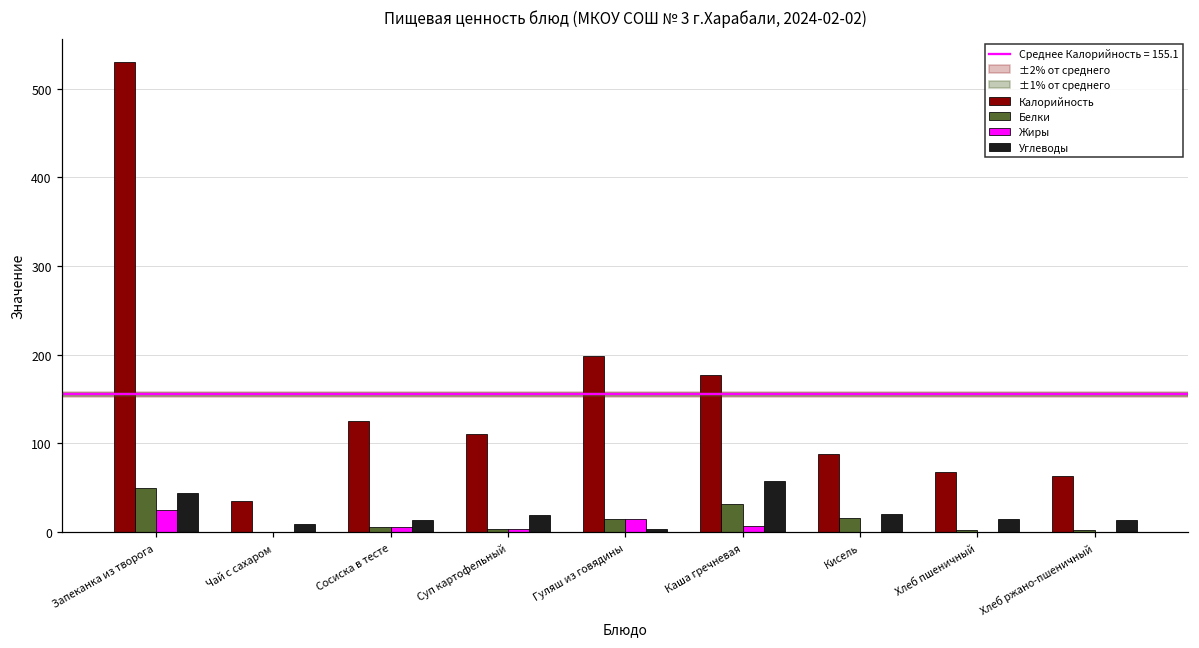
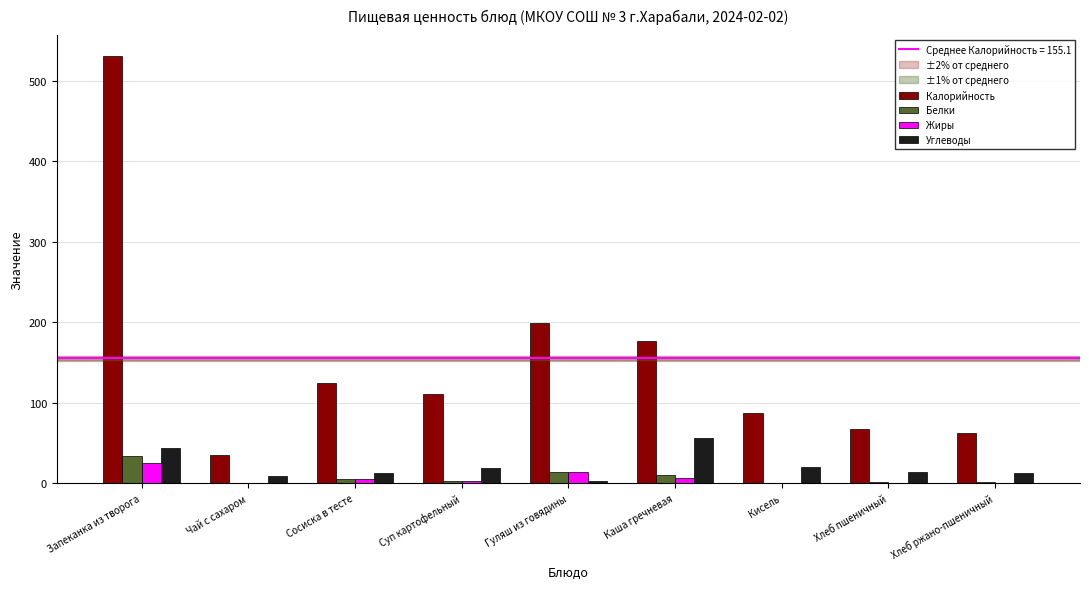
Белки, Запеканка из творога: 50 -> 30
Белки, Каша гречневая: 30 -> 10
Белки, Кисель: 20 -> 0
